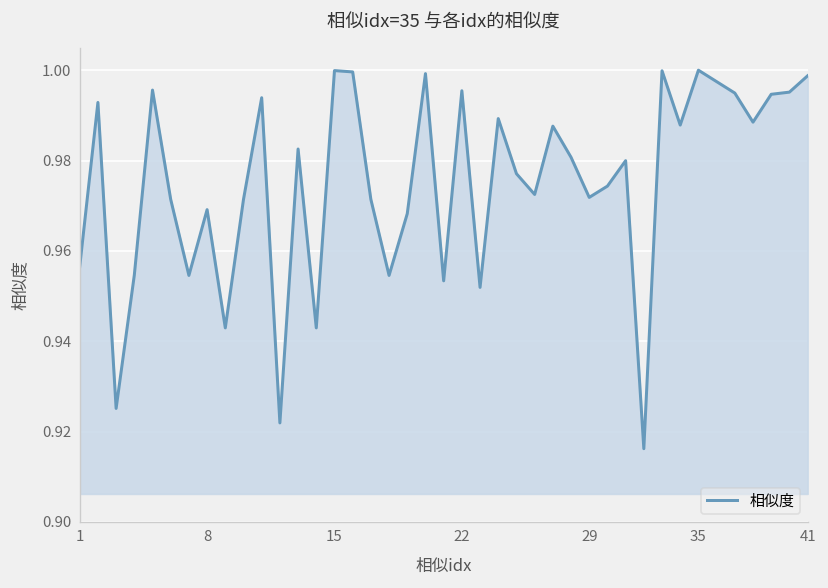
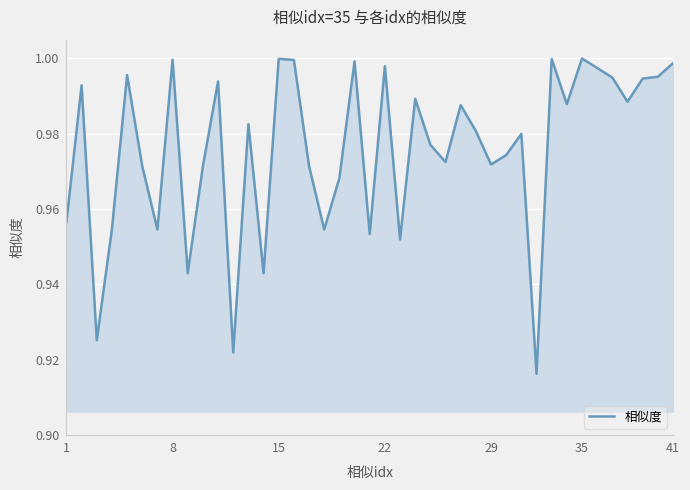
8: 0.969 -> 1.000
22: 0.995 -> 0.998
